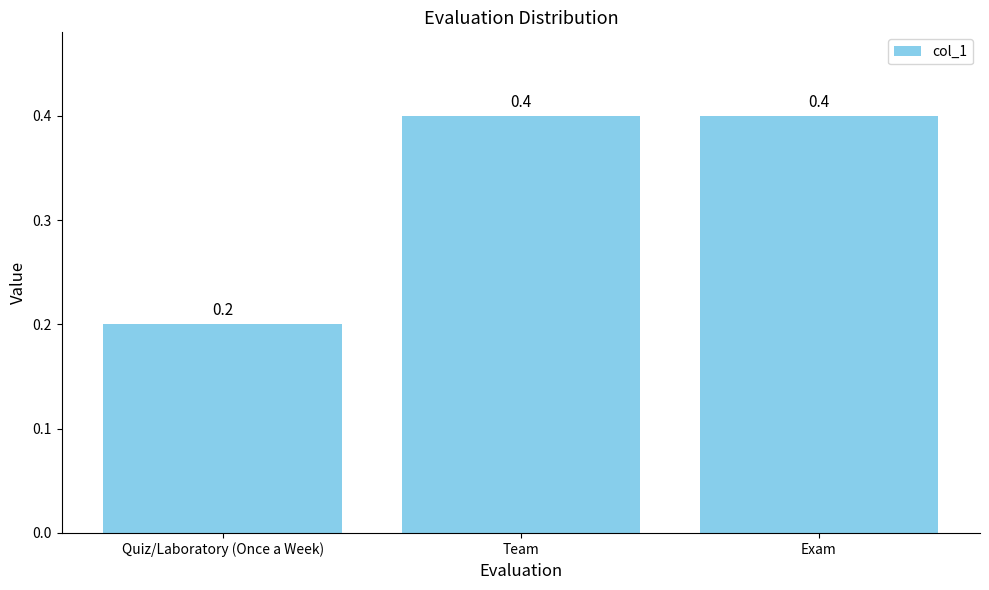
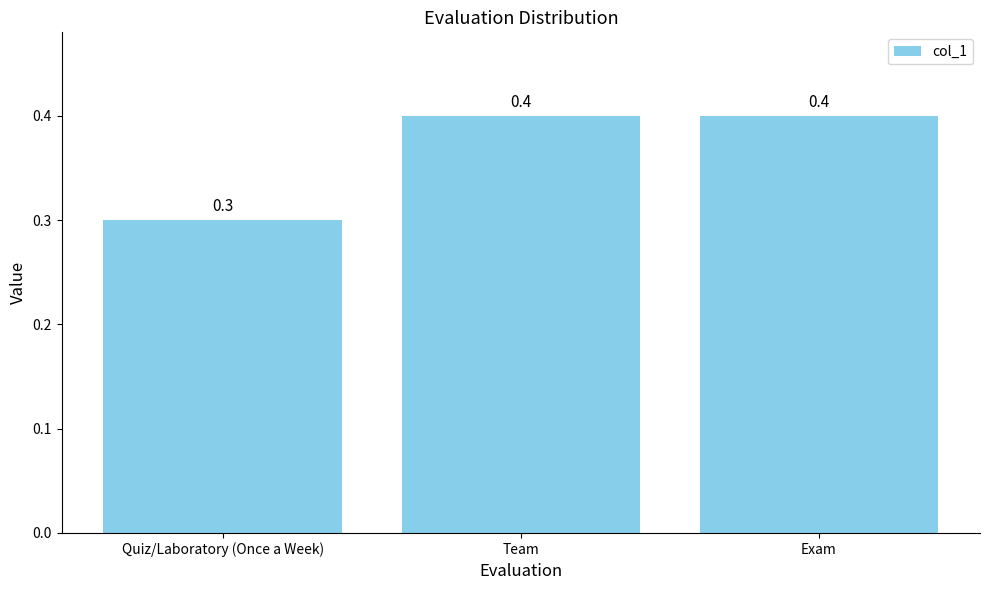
Quiz/Laboratory (Once a Week): 0.2 -> 0.3
